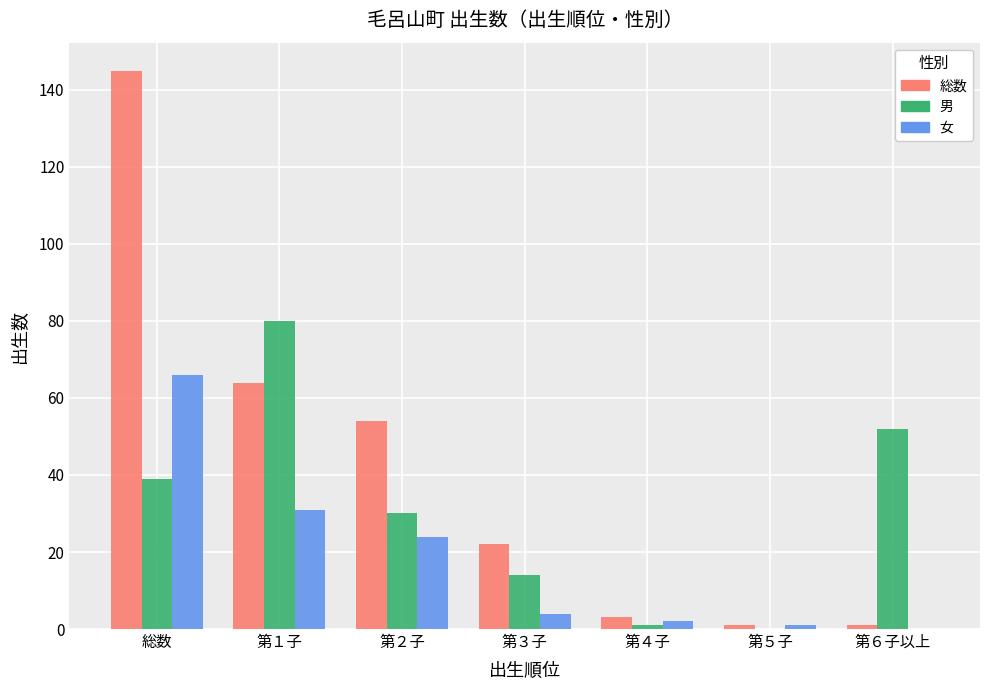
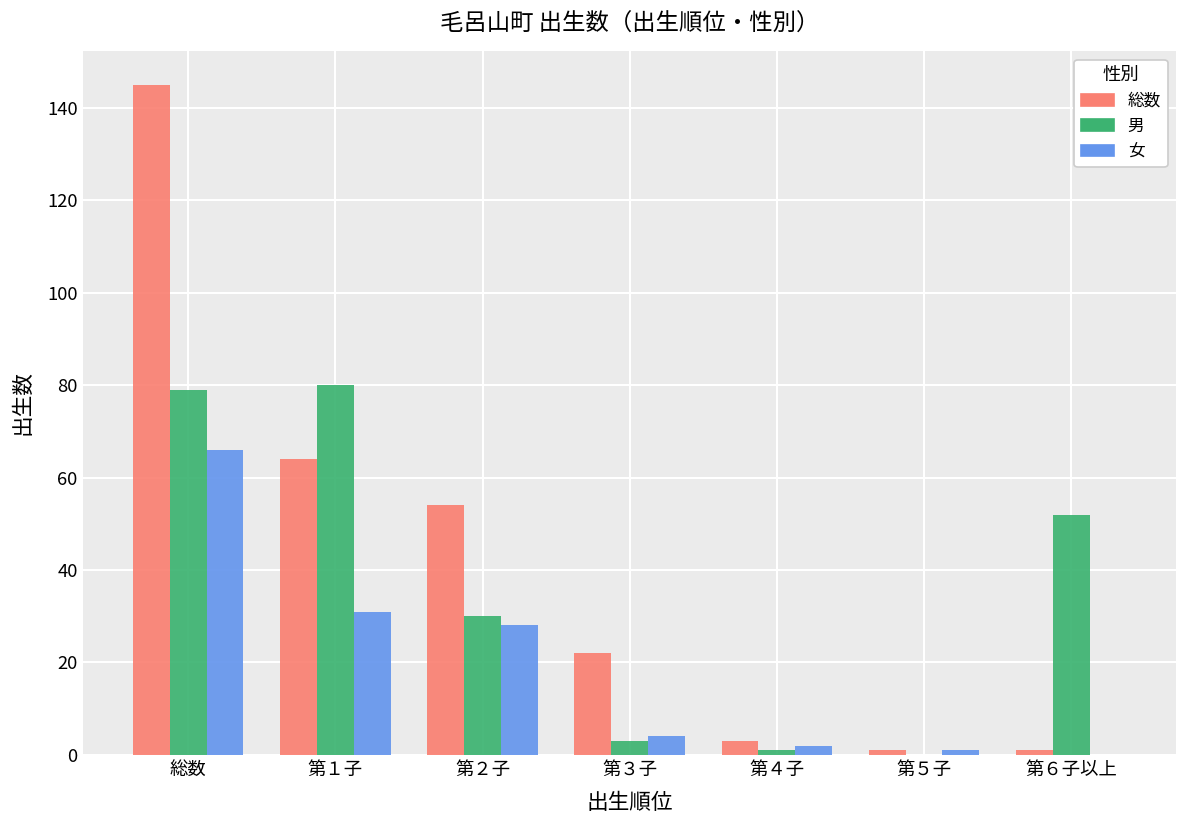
男, 総数: 39 -> 79
女, 第２子: 24 -> 28
男, 第３子: 14 -> 3
